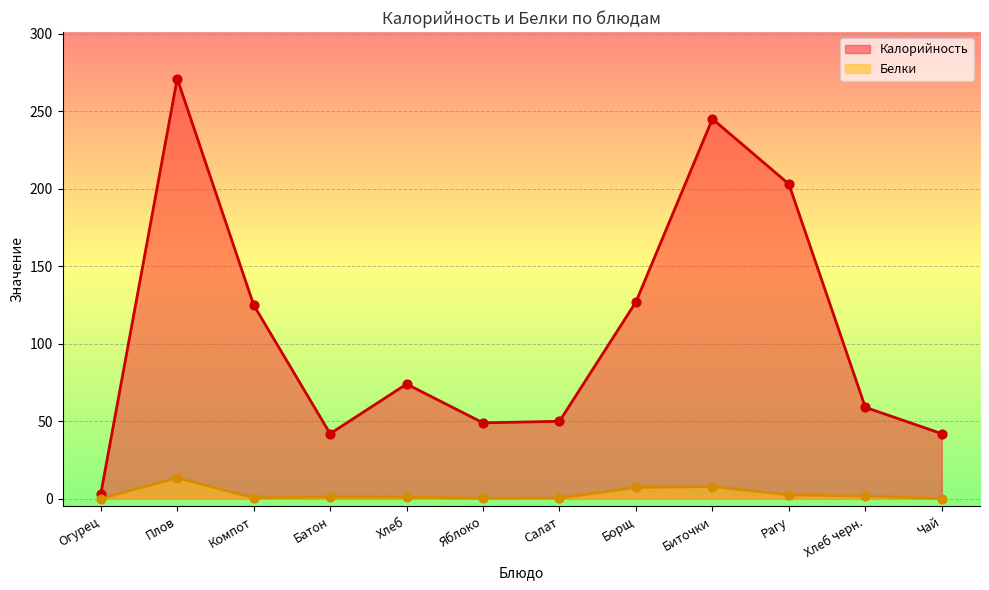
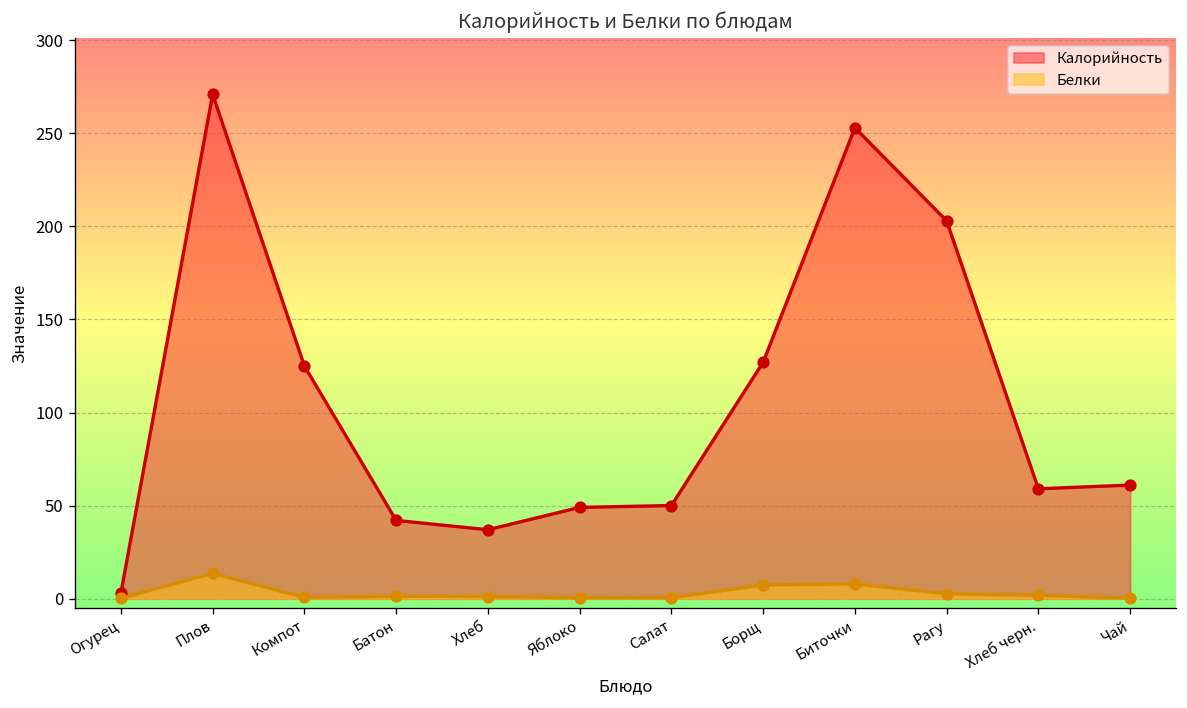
Калорийность, Хлеб: 74 -> 37
Калорийность, Биточки: 245 -> 253
Калорийность, Чай: 42 -> 61
